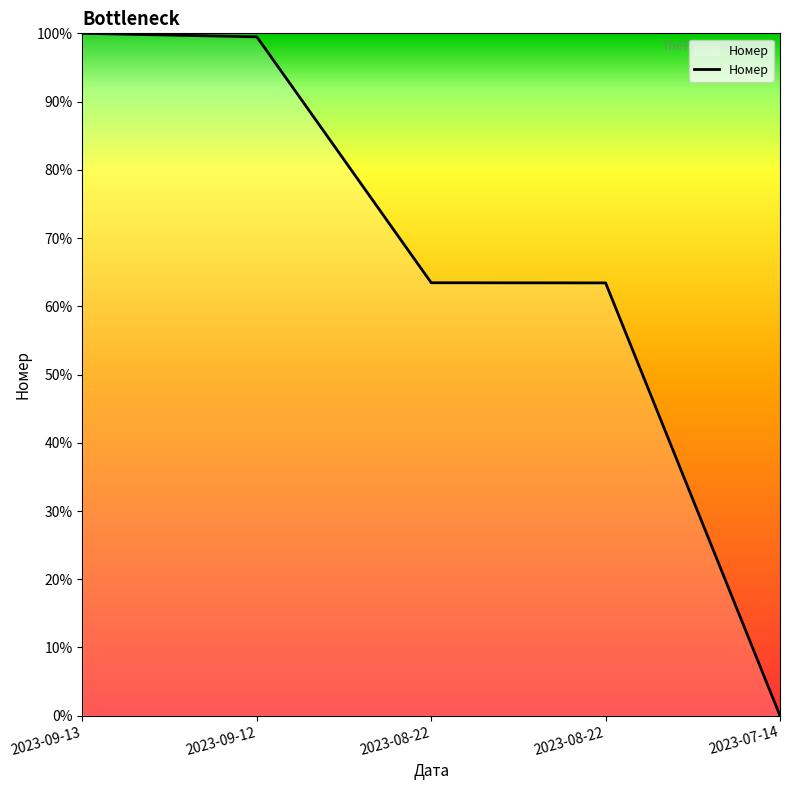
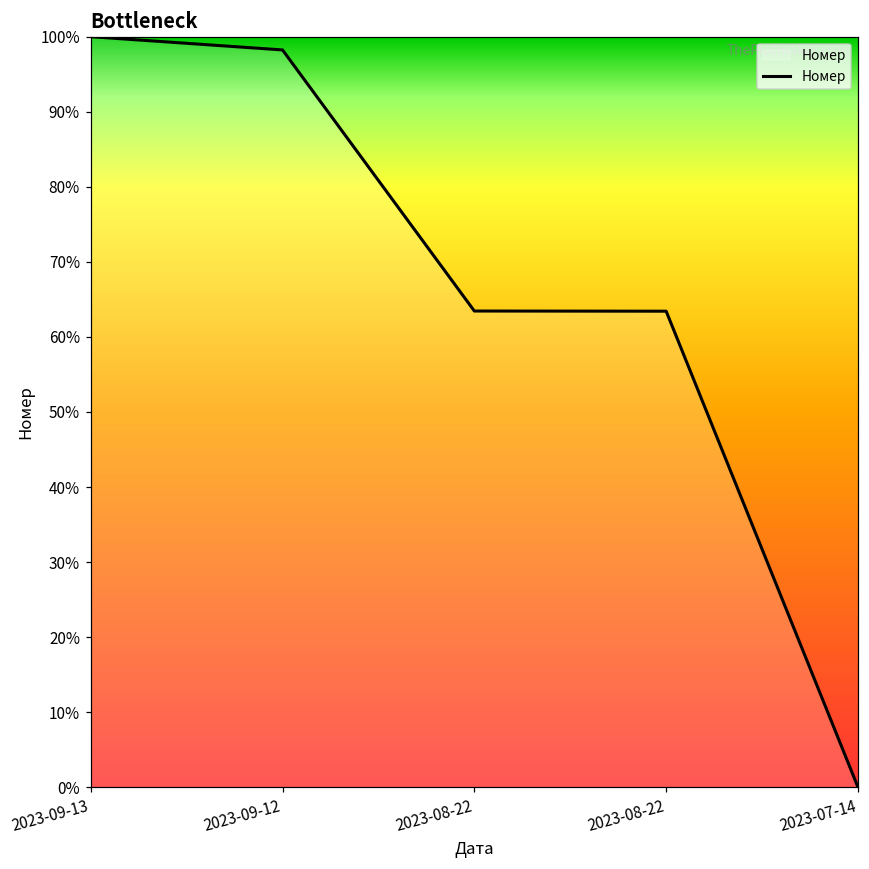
2023-09-12: 99% -> 98%
